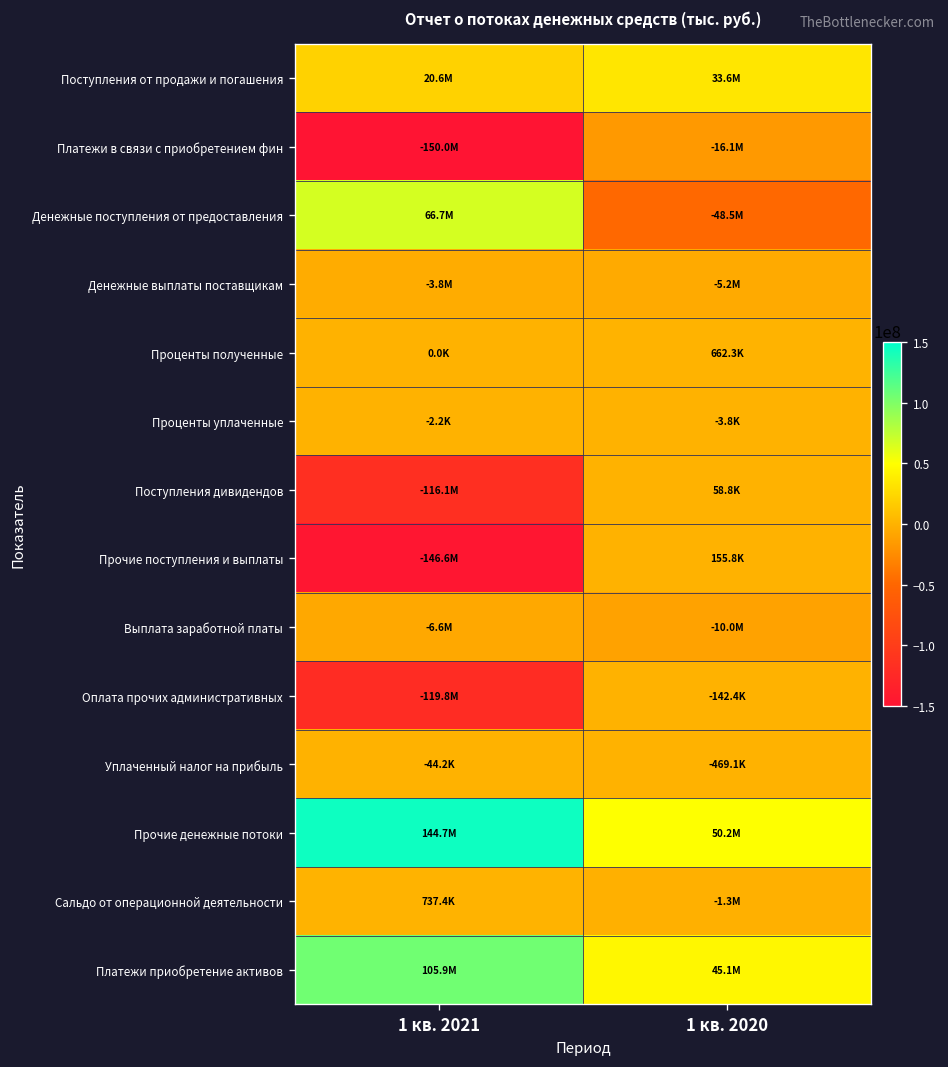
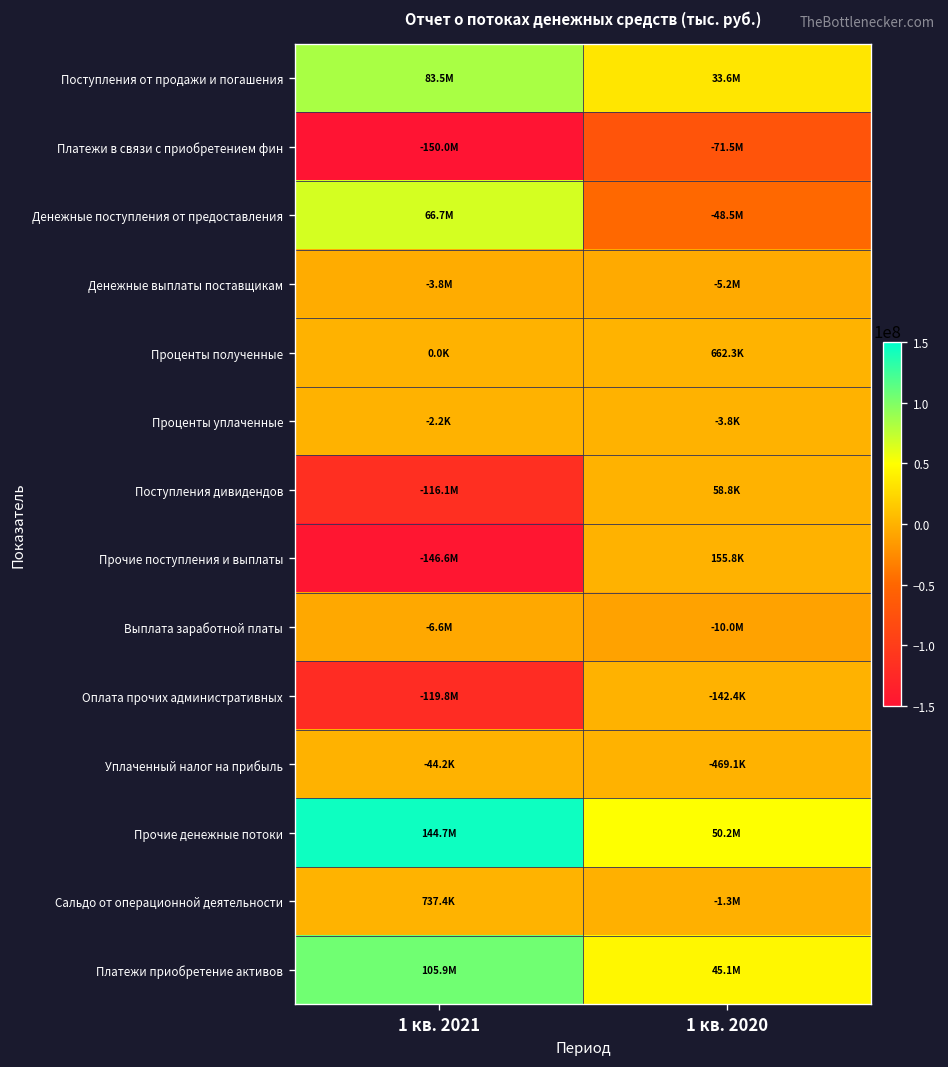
Поступления от продажи и погашения, 1 кв. 2021: 20.6M -> 83.5M
Платежи в связи с приобретением фин, 1 кв. 2020: -16.1M -> -71.5M
